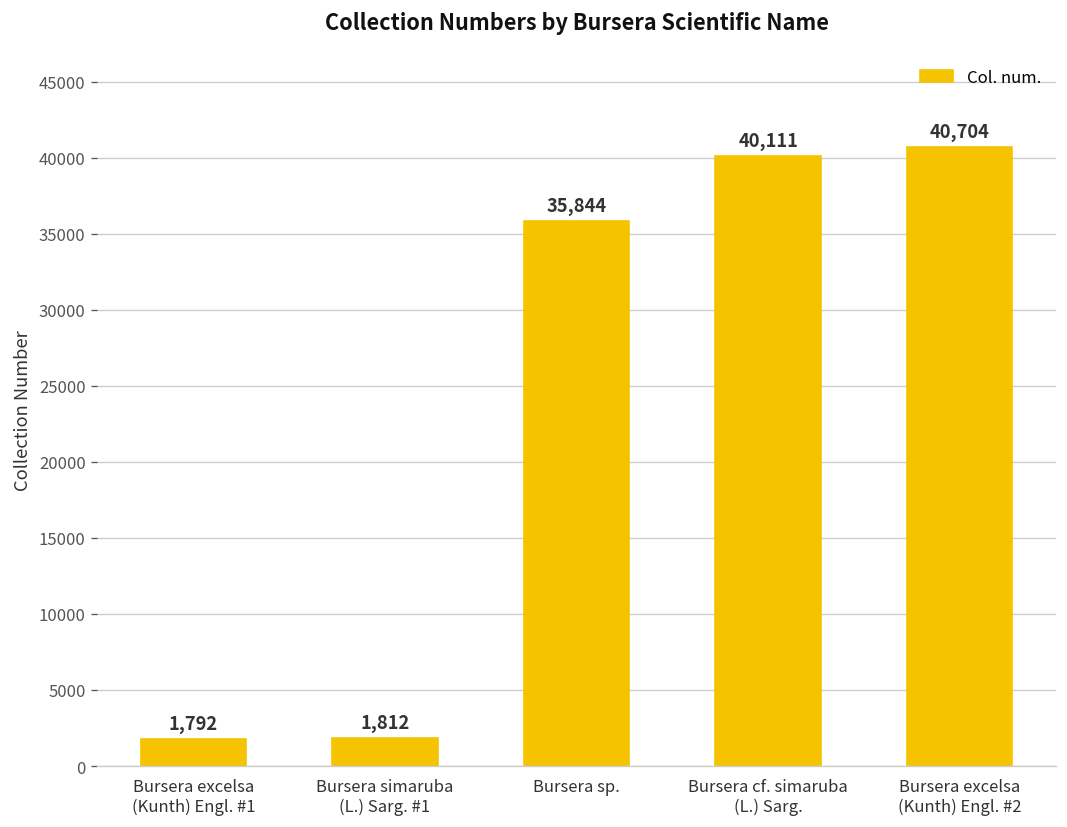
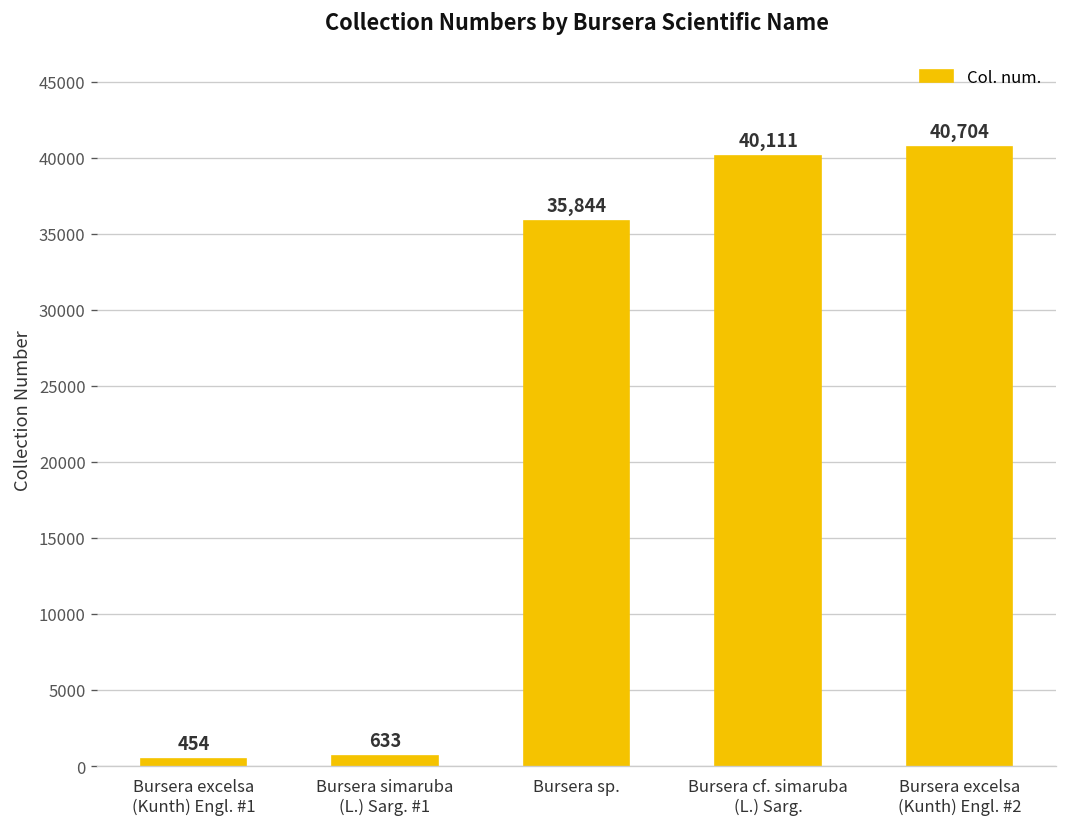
Bursera excelsa (Kunth) Engl. #1: 1,792 -> 454
Bursera simaruba (L.) Sarg. #1: 1,812 -> 633
